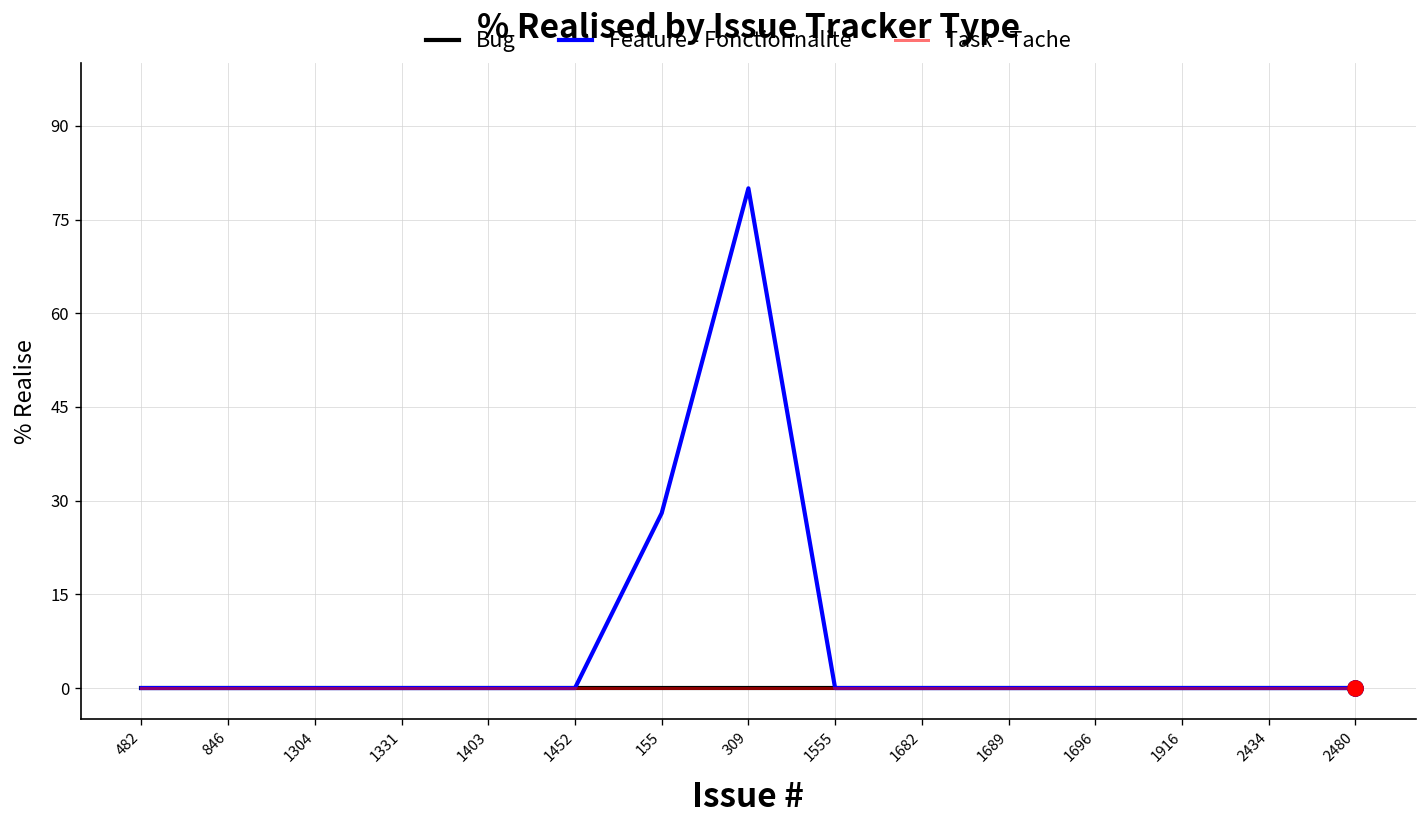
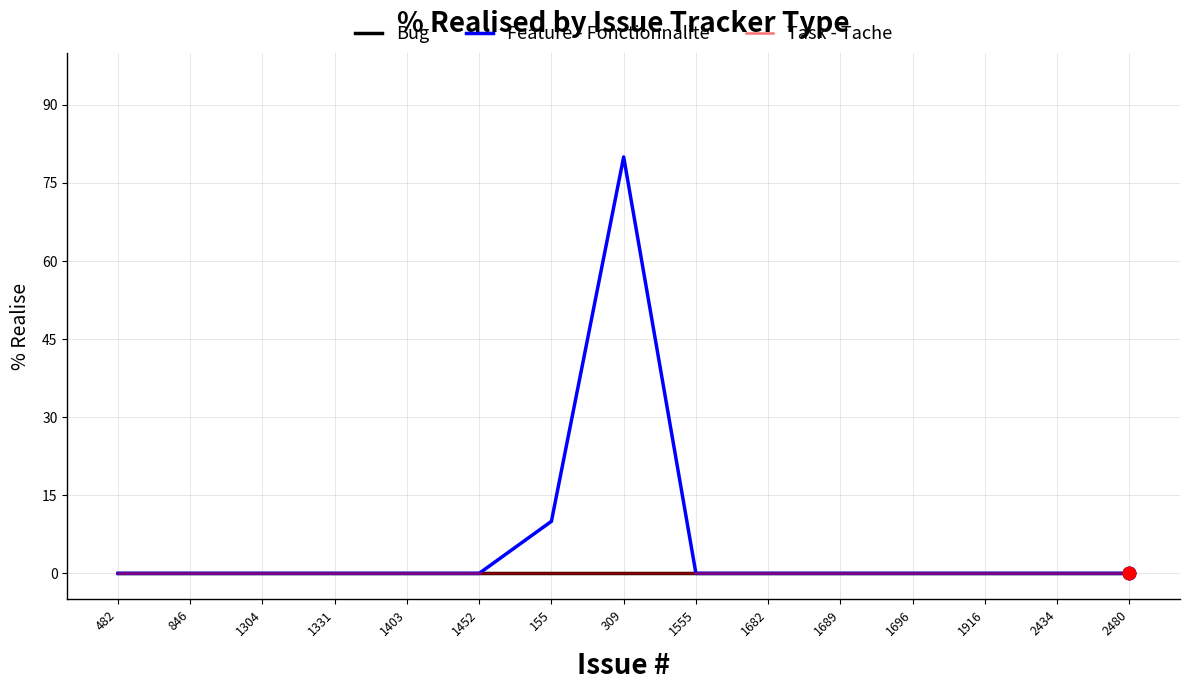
Feature - Fonctionnalite, 155: 28 -> 10
